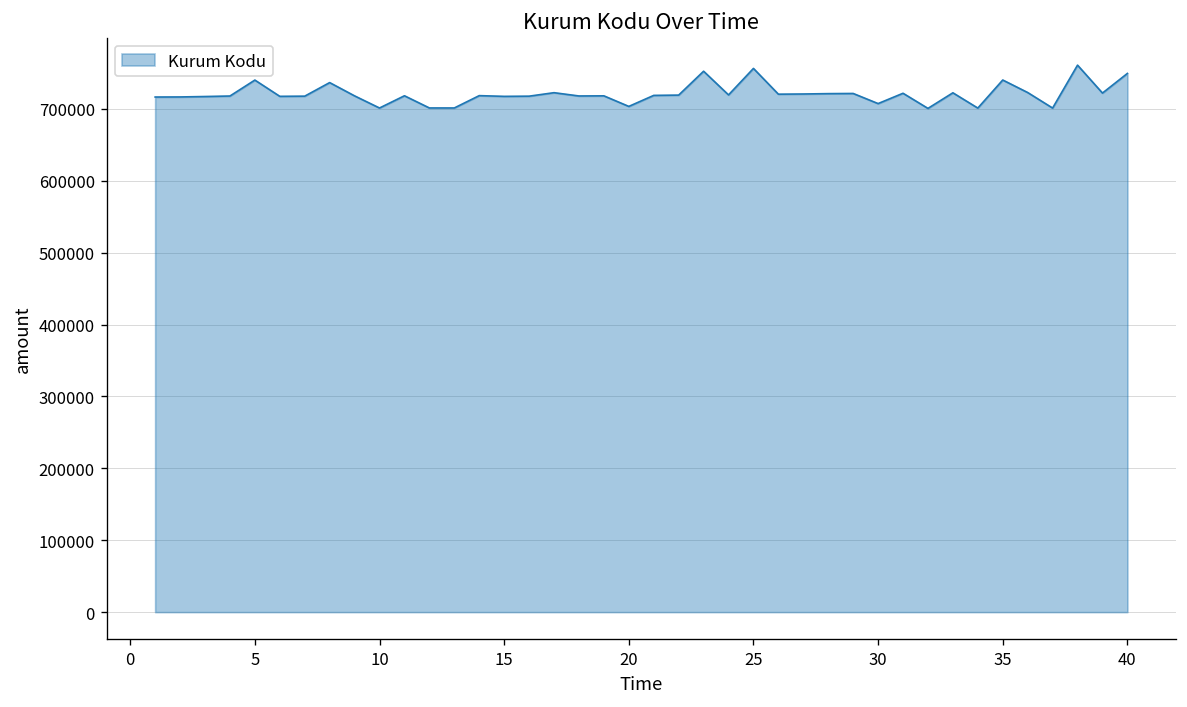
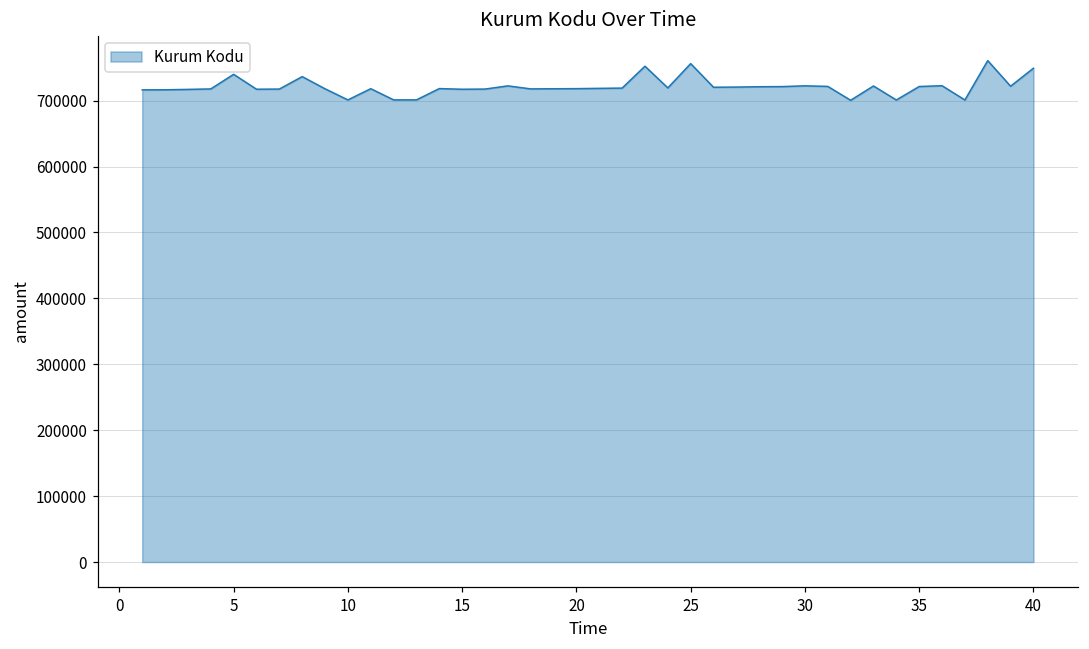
20: 700000 -> 720000
30: 710000 -> 720000
35: 740000 -> 720000
